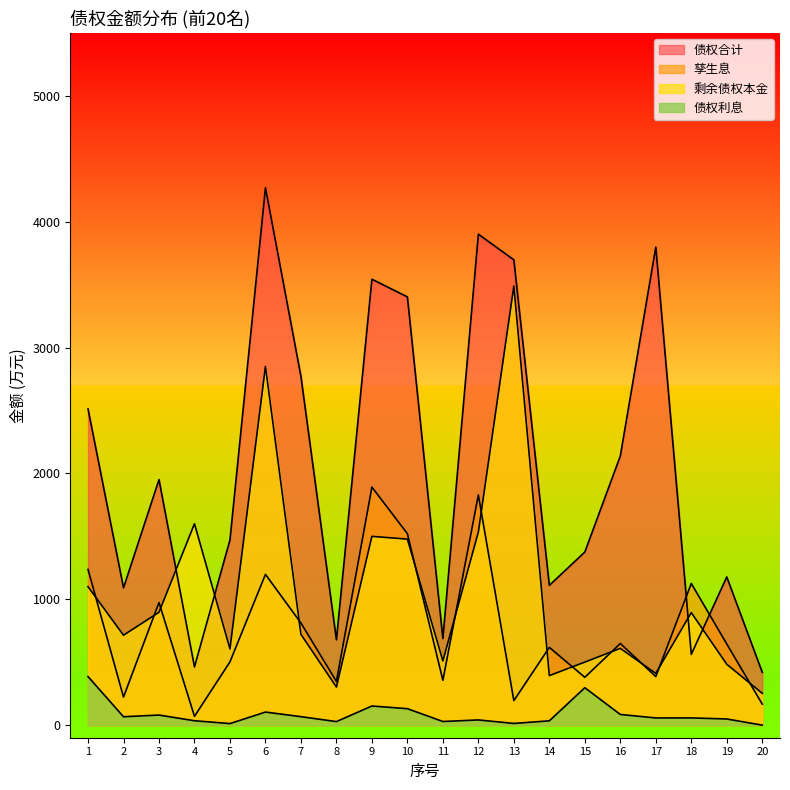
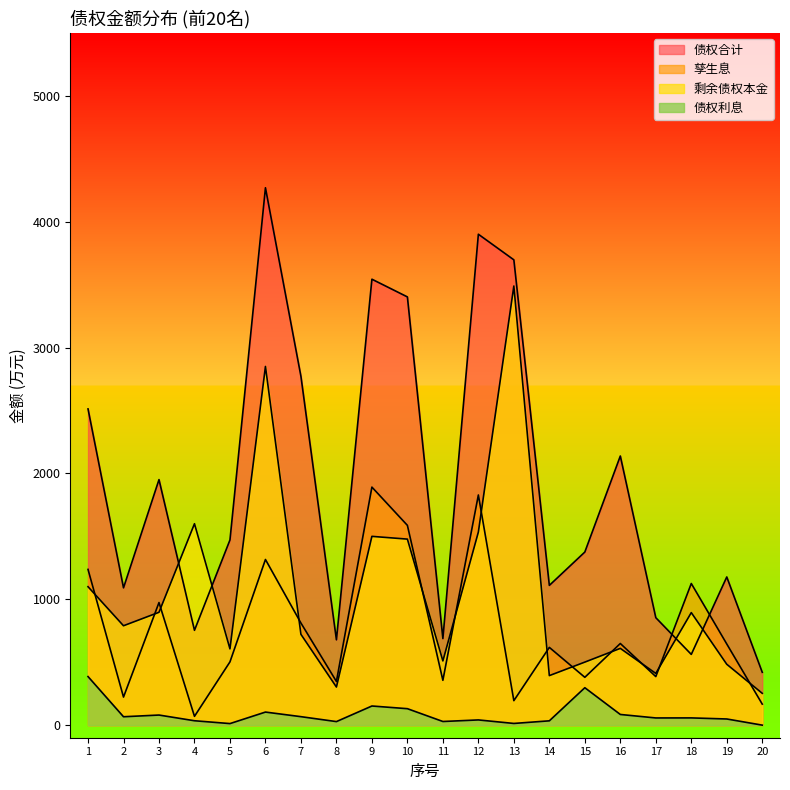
剩余债权本金, 2: 710 -> 790
债权合计, 4: 460 -> 750
孳生息, 6: 1200 -> 1320
孳生息, 10: 1520 -> 1590
债权合计, 17: 3800 -> 850
